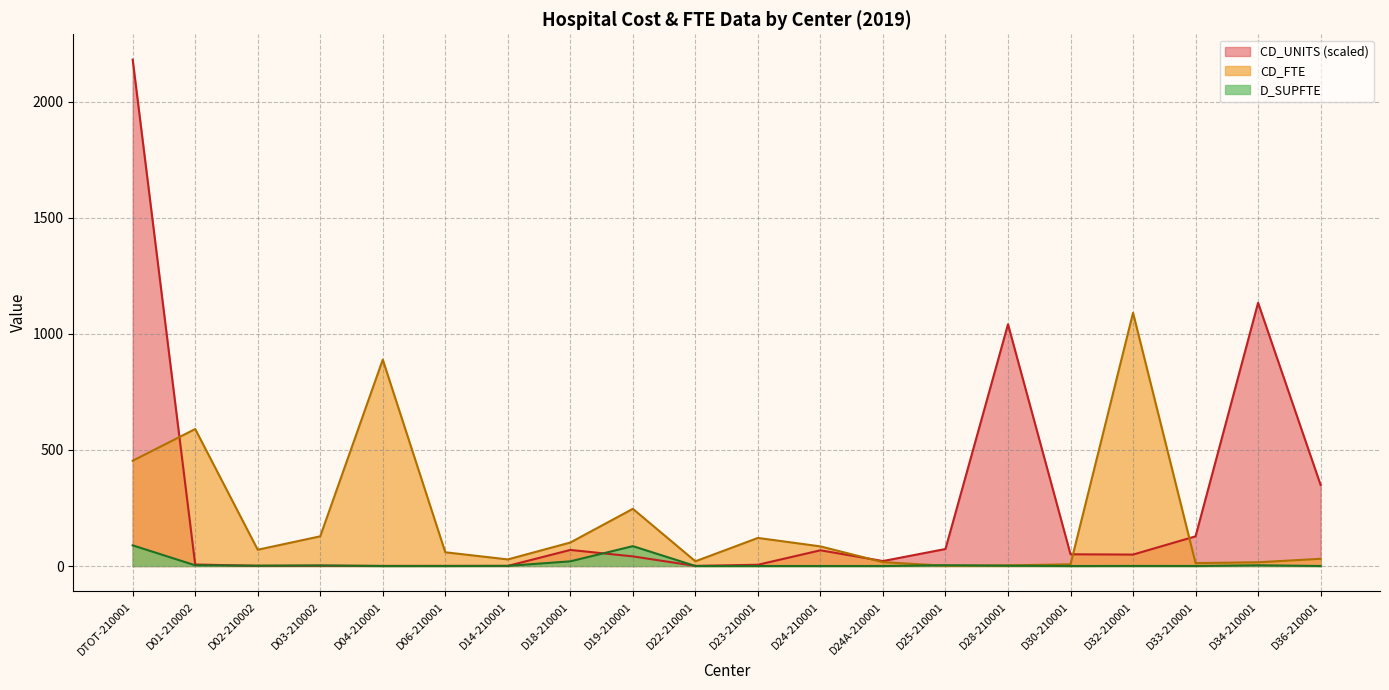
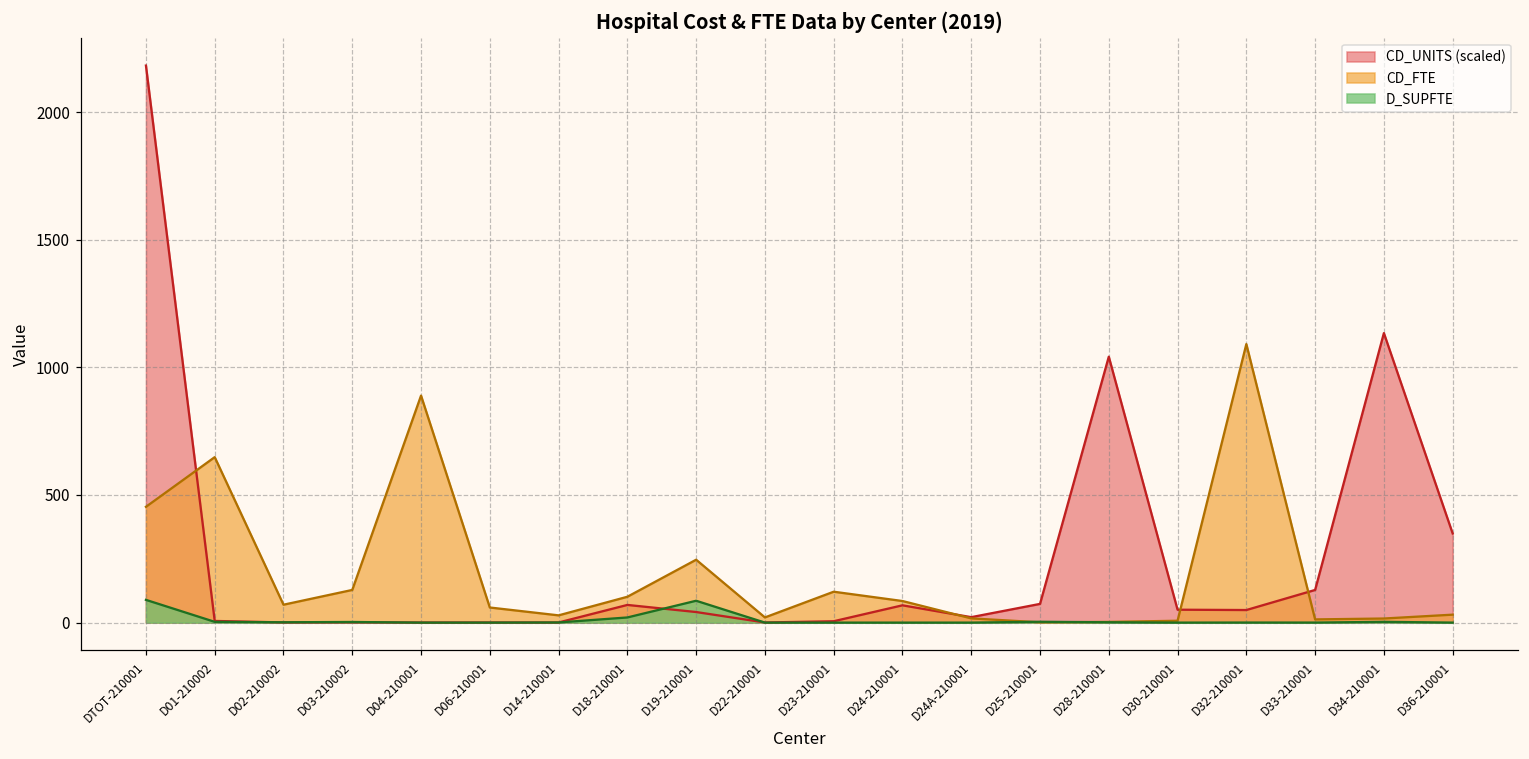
CD_FTE, D01-210002: 590 -> 650
